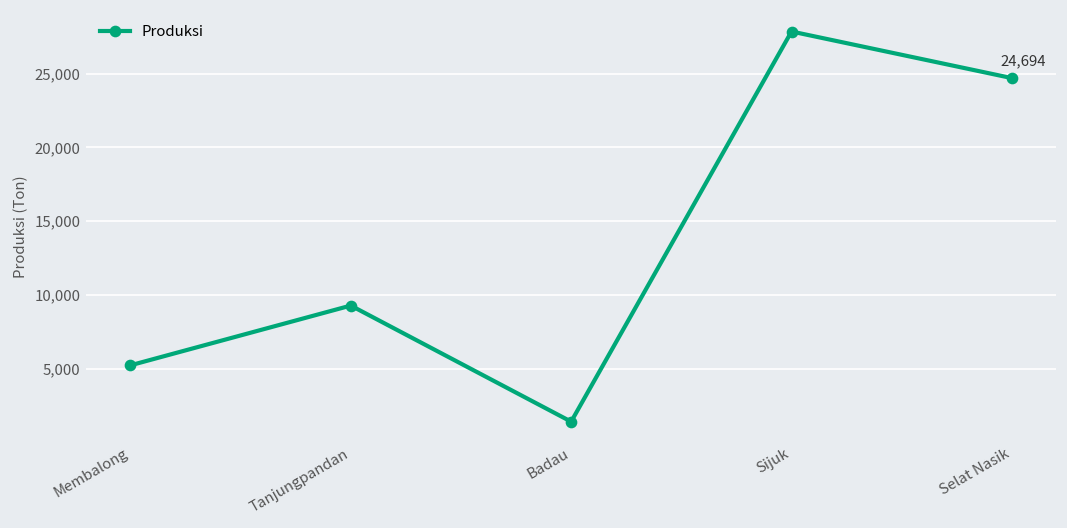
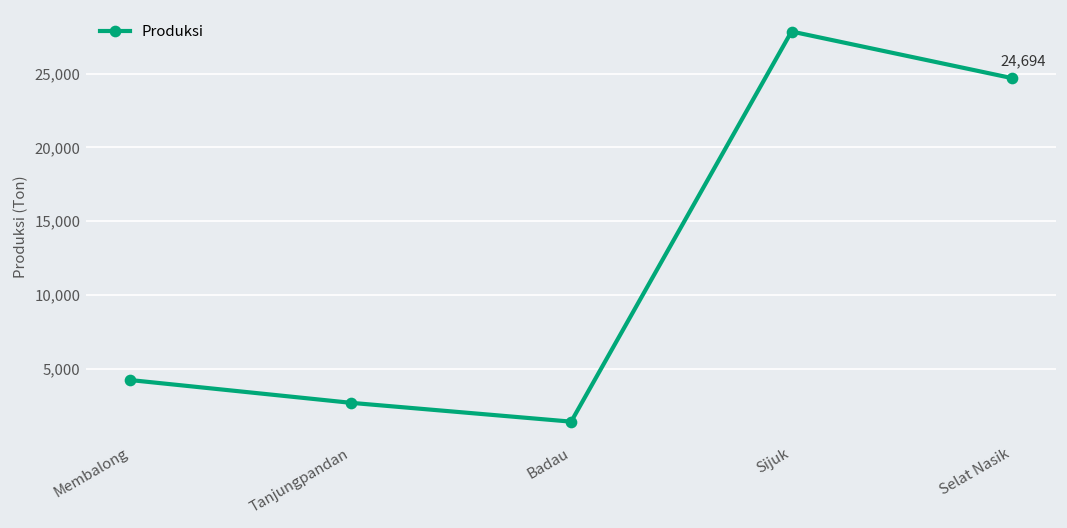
Membalong: 5,200 -> 4,200
Tanjungpandan: 9,300 -> 2,700
